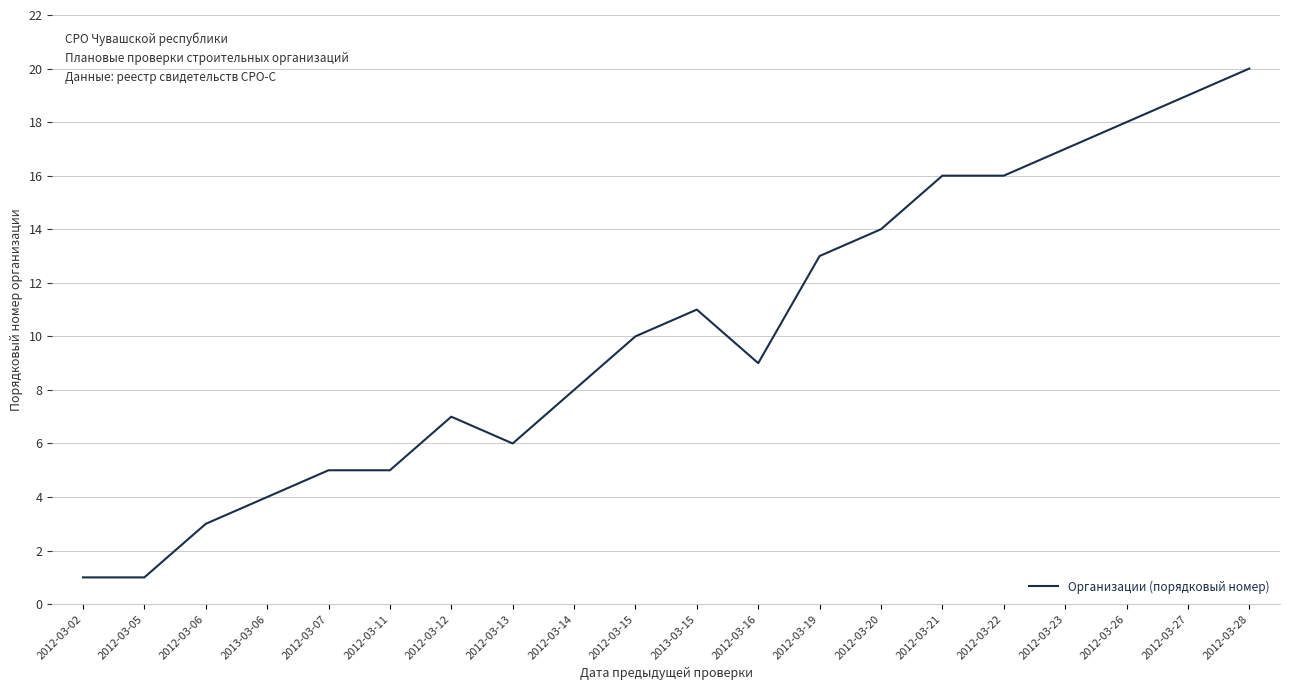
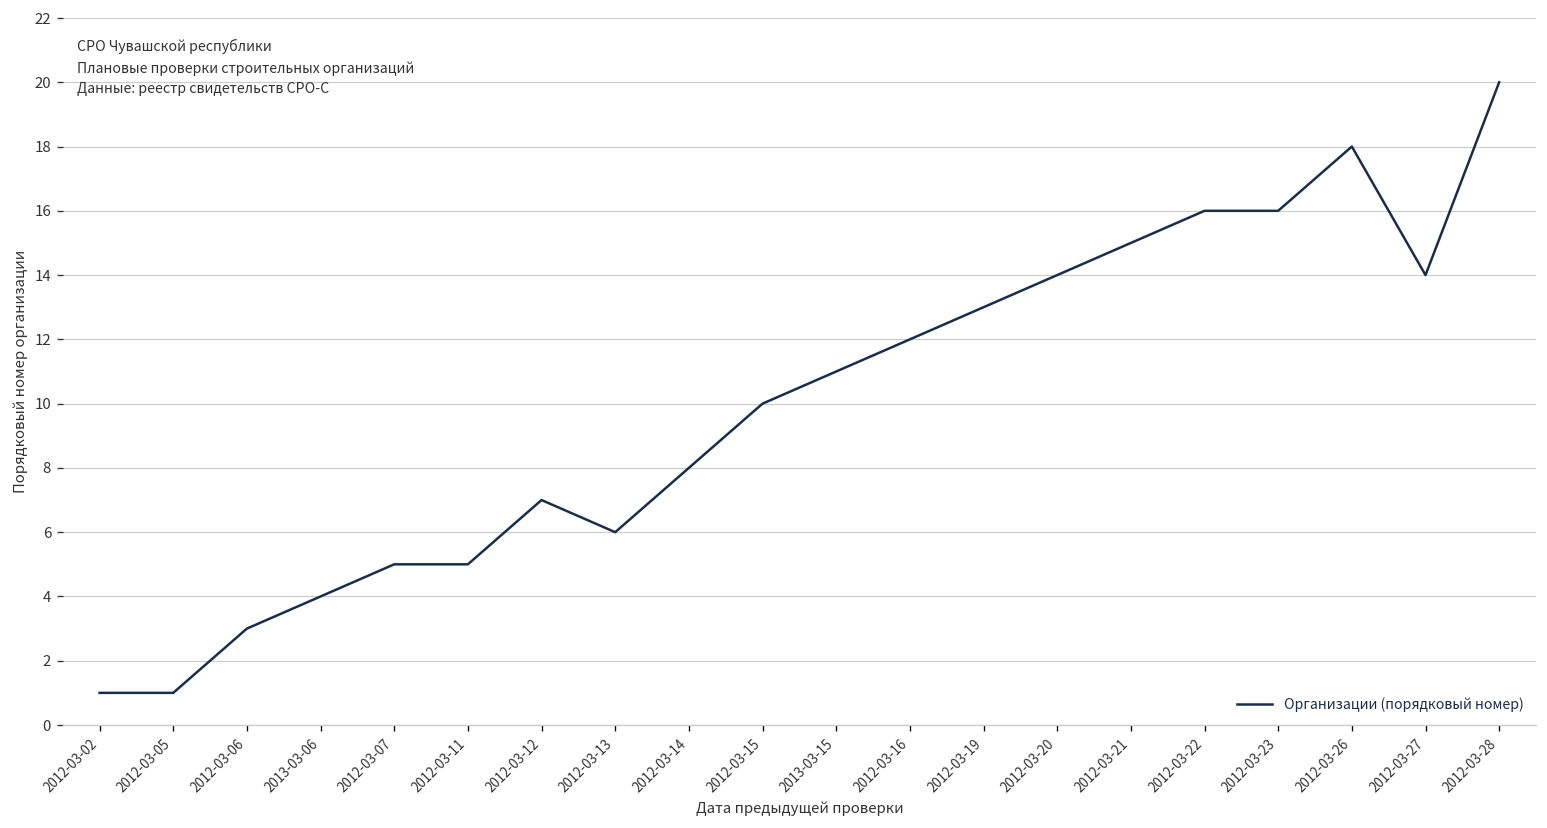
2012-03-16: 9 -> 12
2012-03-21: 16 -> 15
2012-03-23: 17 -> 16
2012-03-27: 19 -> 14
